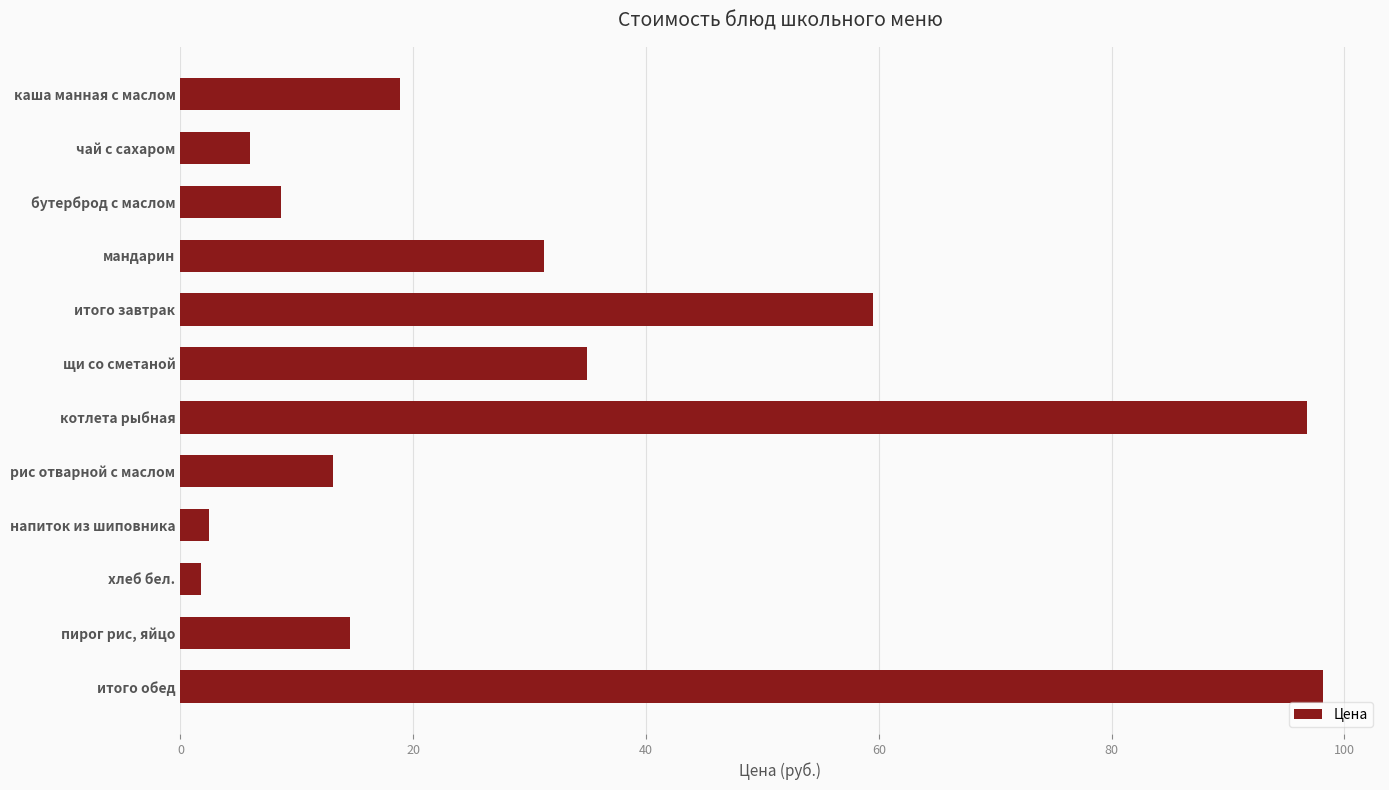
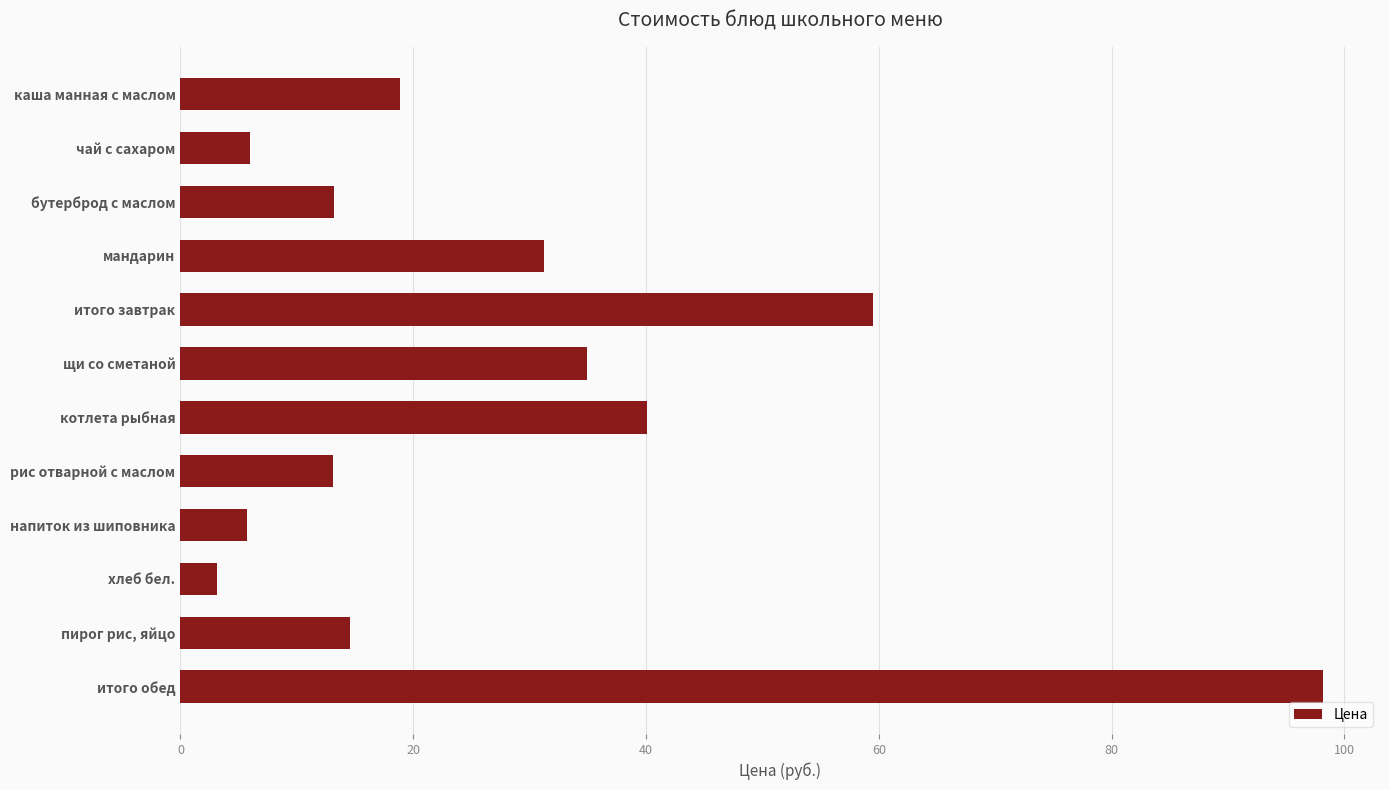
бутерброд с маслом: 8.6 -> 13.2
котлета рыбная: 96.8 -> 40.0
напиток из шиповника: 2.5 -> 5.7
хлеб бел.: 1.8 -> 3.1
